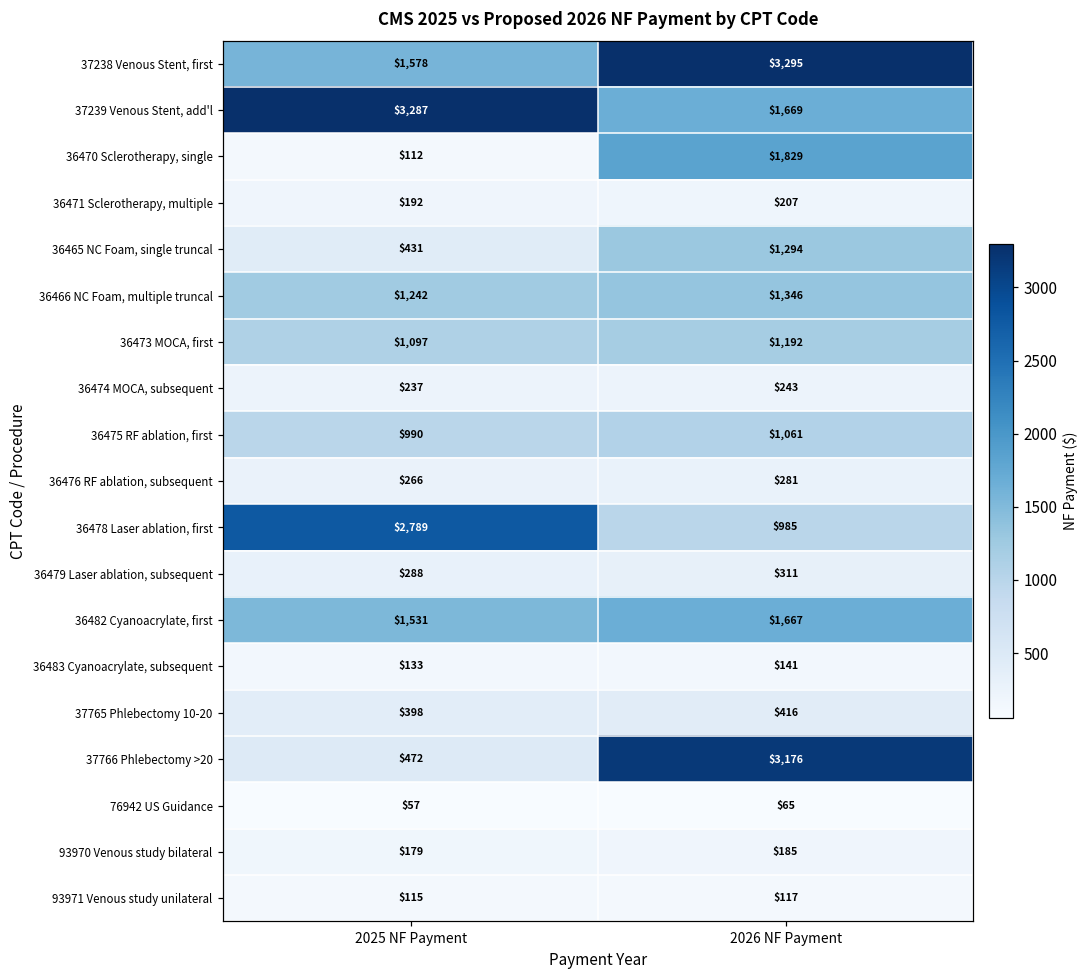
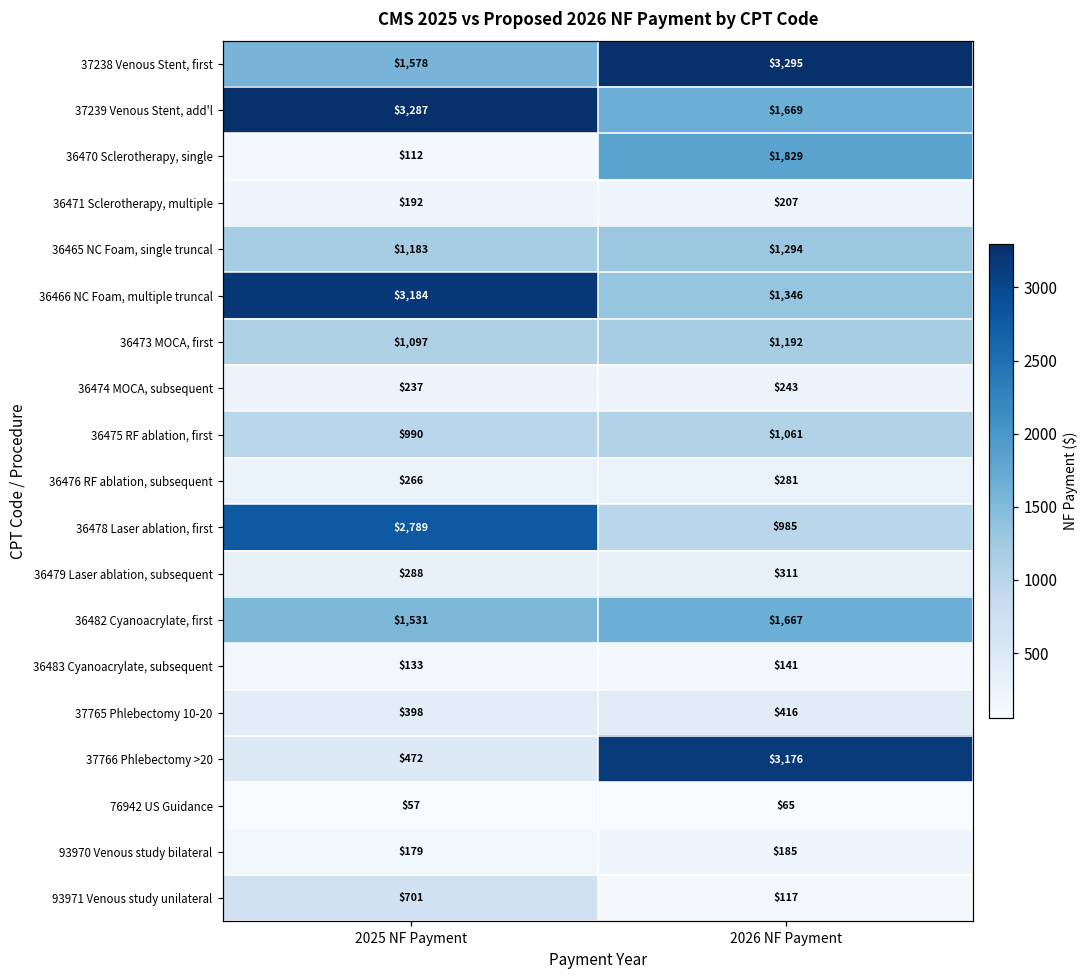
36465 NC Foam, single truncal, 2025 NF Payment: $431 -> $1,183
36466 NC Foam, multiple truncal, 2025 NF Payment: $1,242 -> $3,184
93971 Venous study unilateral, 2025 NF Payment: $115 -> $701
